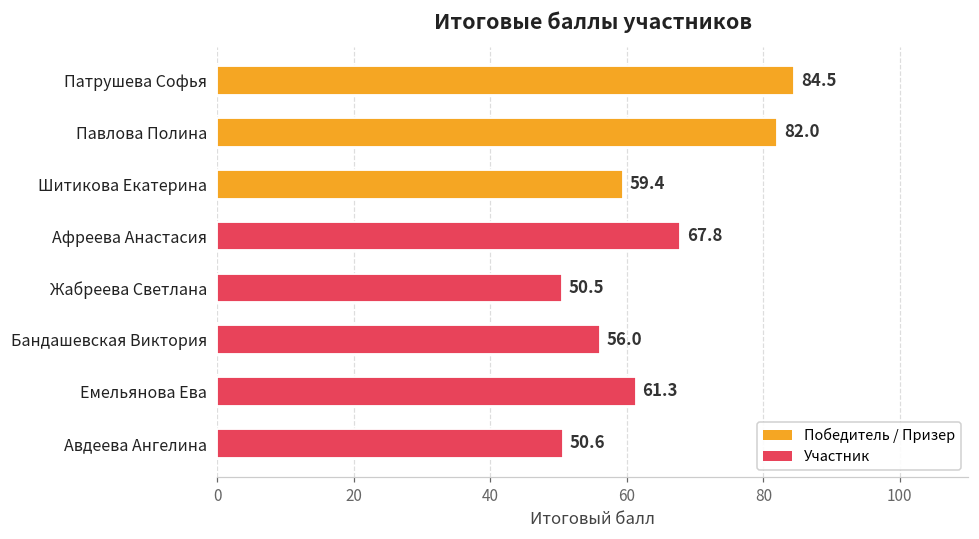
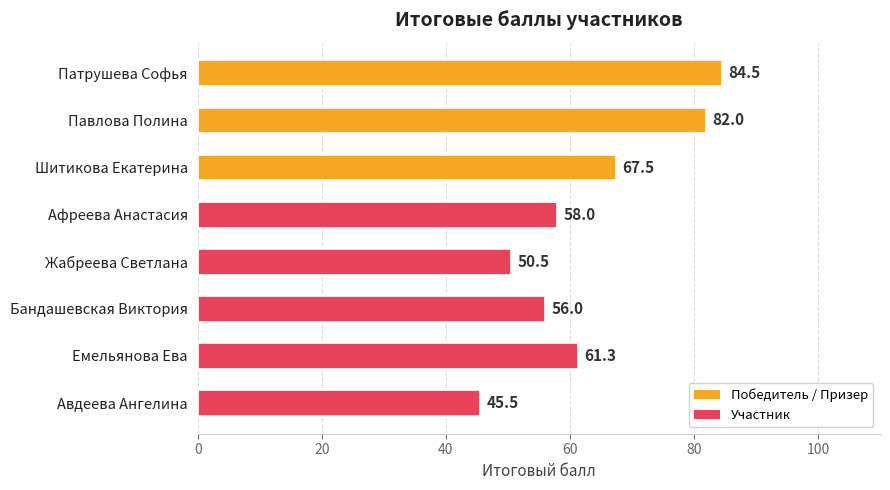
Шитикова Екатерина: 59.4 -> 67.5
Афреева Анастасия: 67.8 -> 58.0
Авдеева Ангелина: 50.6 -> 45.5
